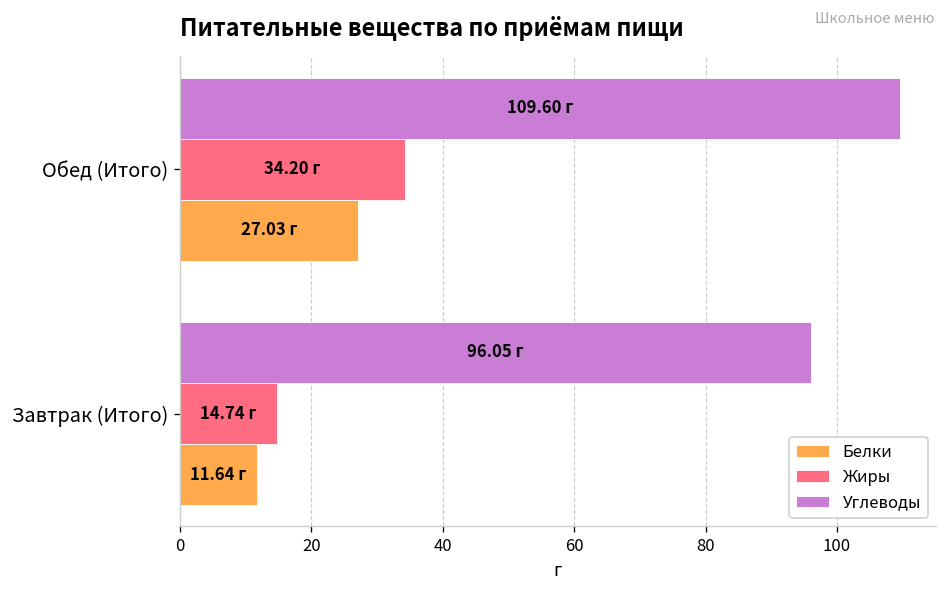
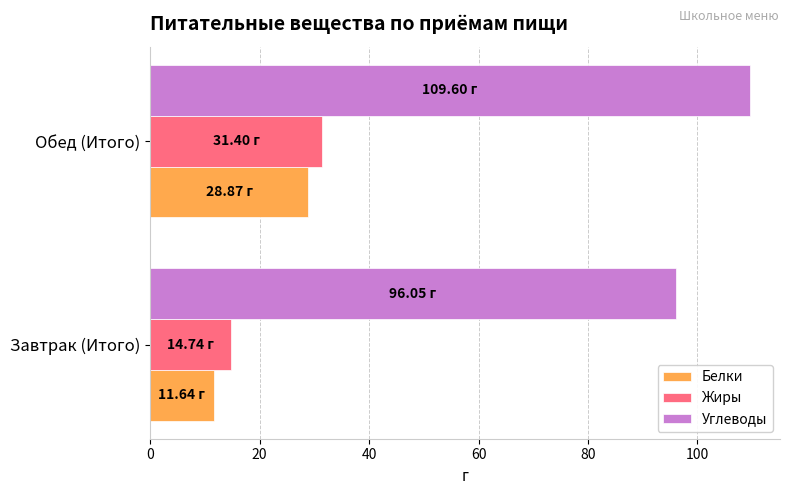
Жиры, Обед (Итого): 34.20 -> 31.40
Белки, Обед (Итого): 27.03 -> 28.87
